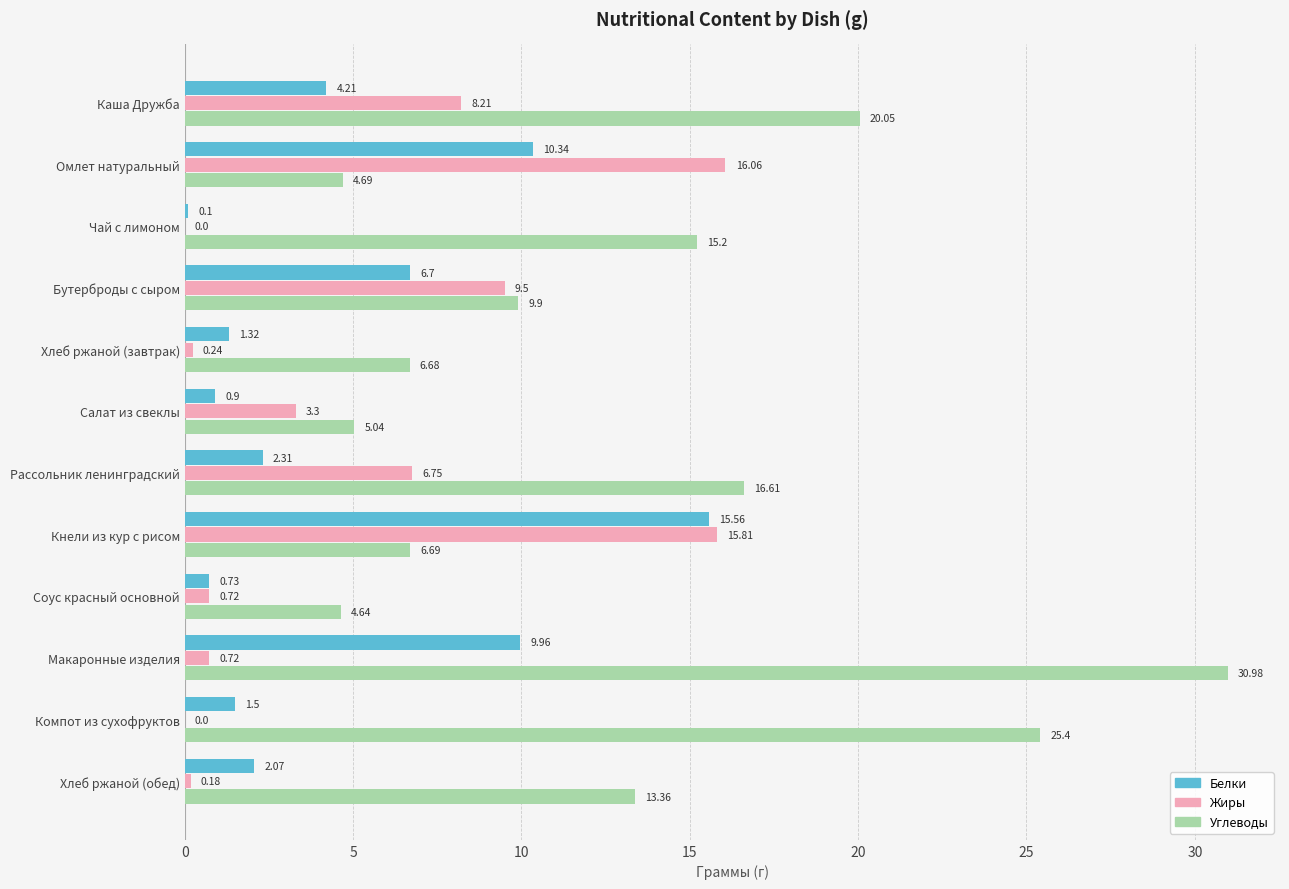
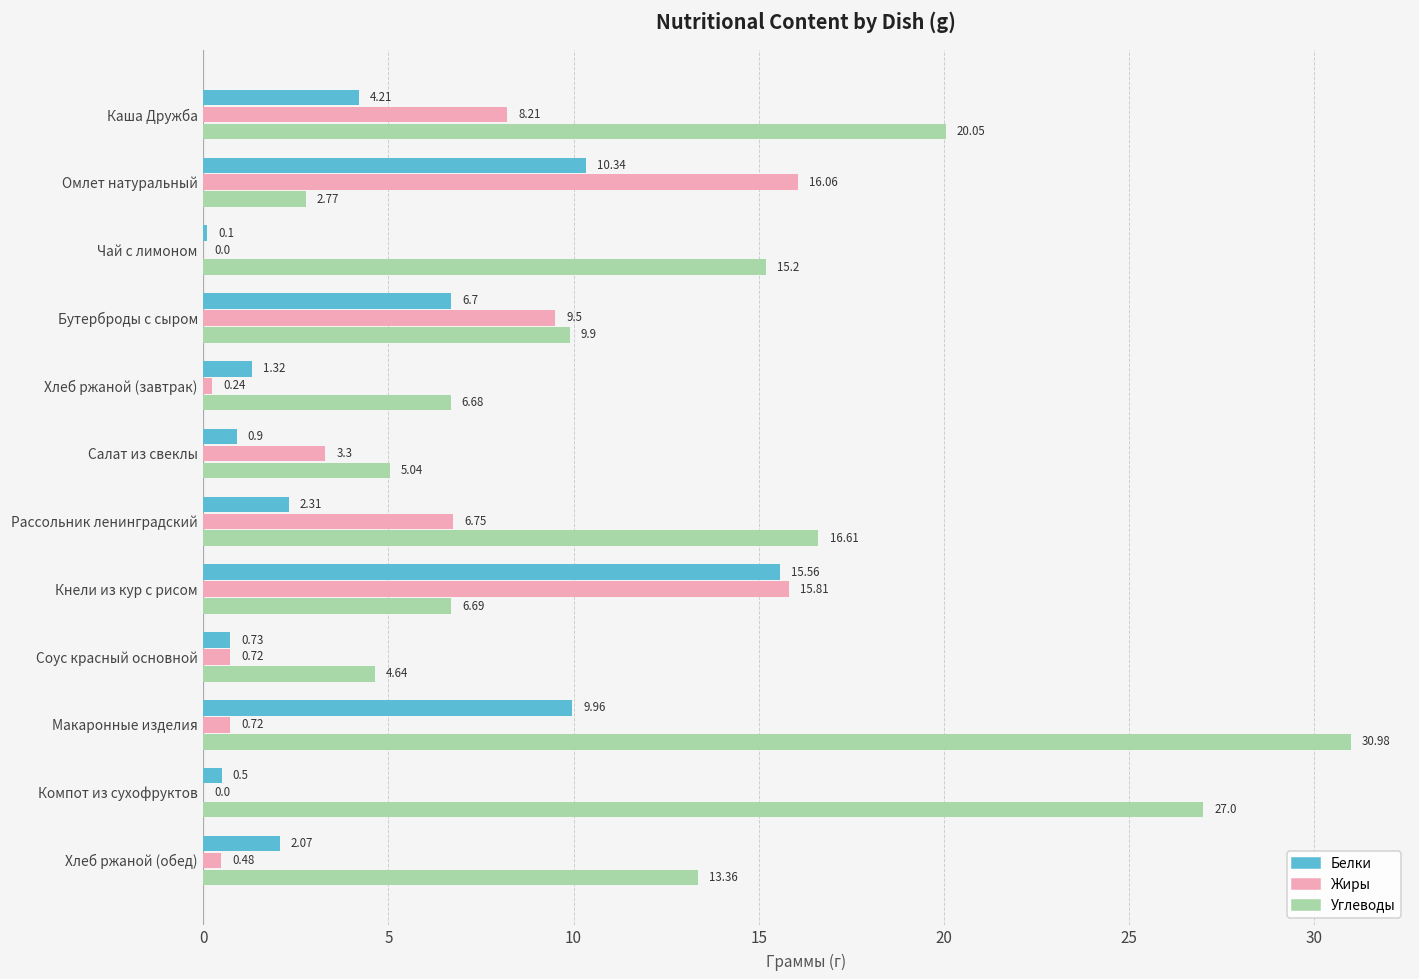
Углеводы, Омлет натуральный: 4.69 -> 2.77
Белки, Компот из сухофруктов: 1.5 -> 0.5
Углеводы, Компот из сухофруктов: 25.4 -> 27.0
Жиры, Хлеб ржаной (обед): 0.18 -> 0.48
